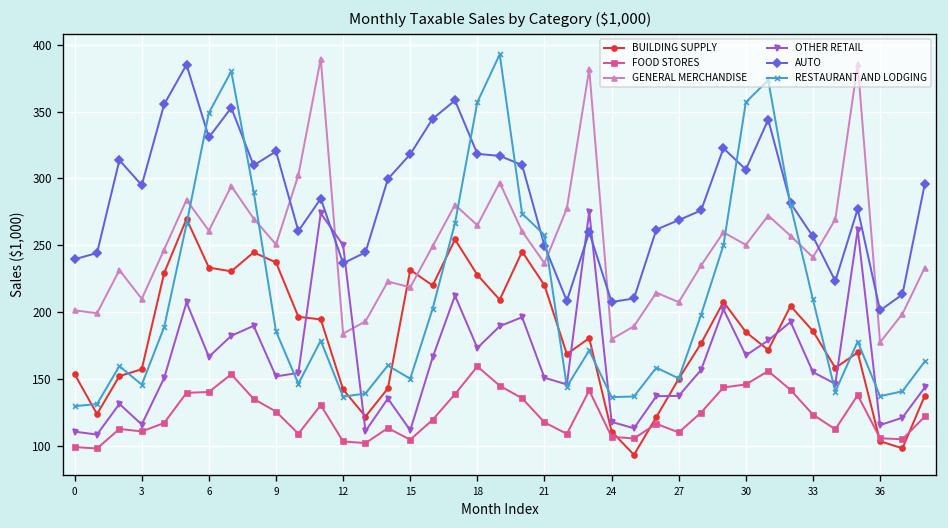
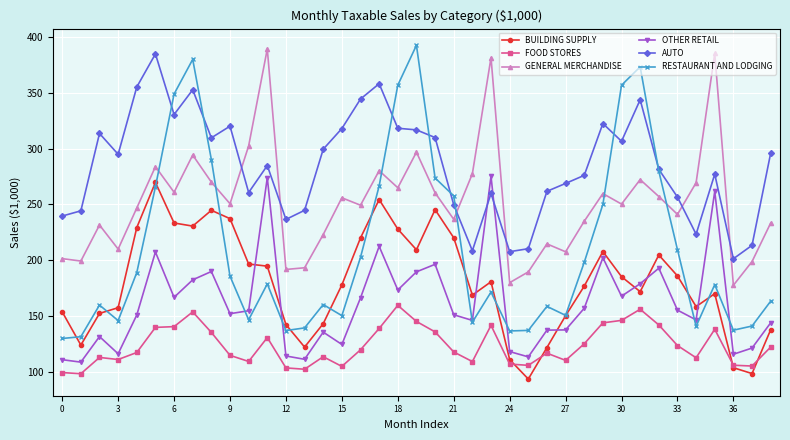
FOOD STORES, 9: 126 -> 115
GENERAL MERCHANDISE, 12: 184 -> 192
OTHER RETAIL, 12: 250 -> 114
BUILDING SUPPLY, 15: 232 -> 178
GENERAL MERCHANDISE, 15: 219 -> 256
OTHER RETAIL, 15: 112 -> 124
